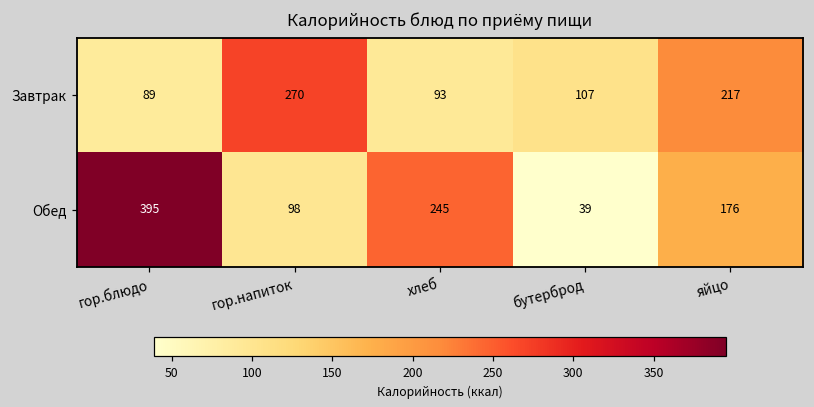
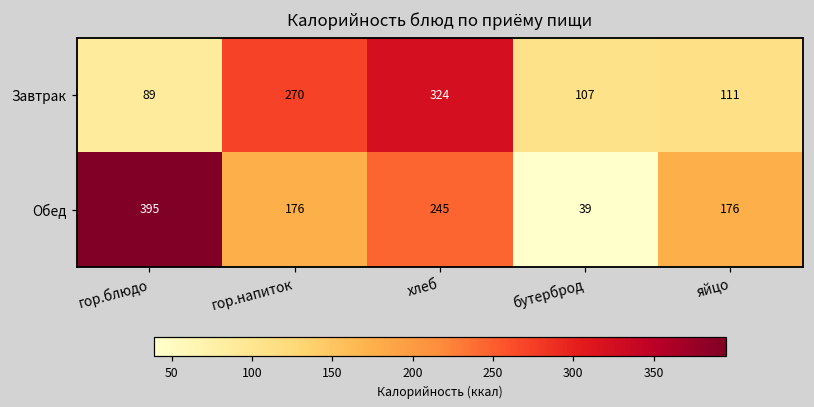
Завтрак, хлеб: 93 -> 324
Завтрак, яйцо: 217 -> 111
Обед, гор.напиток: 98 -> 176
